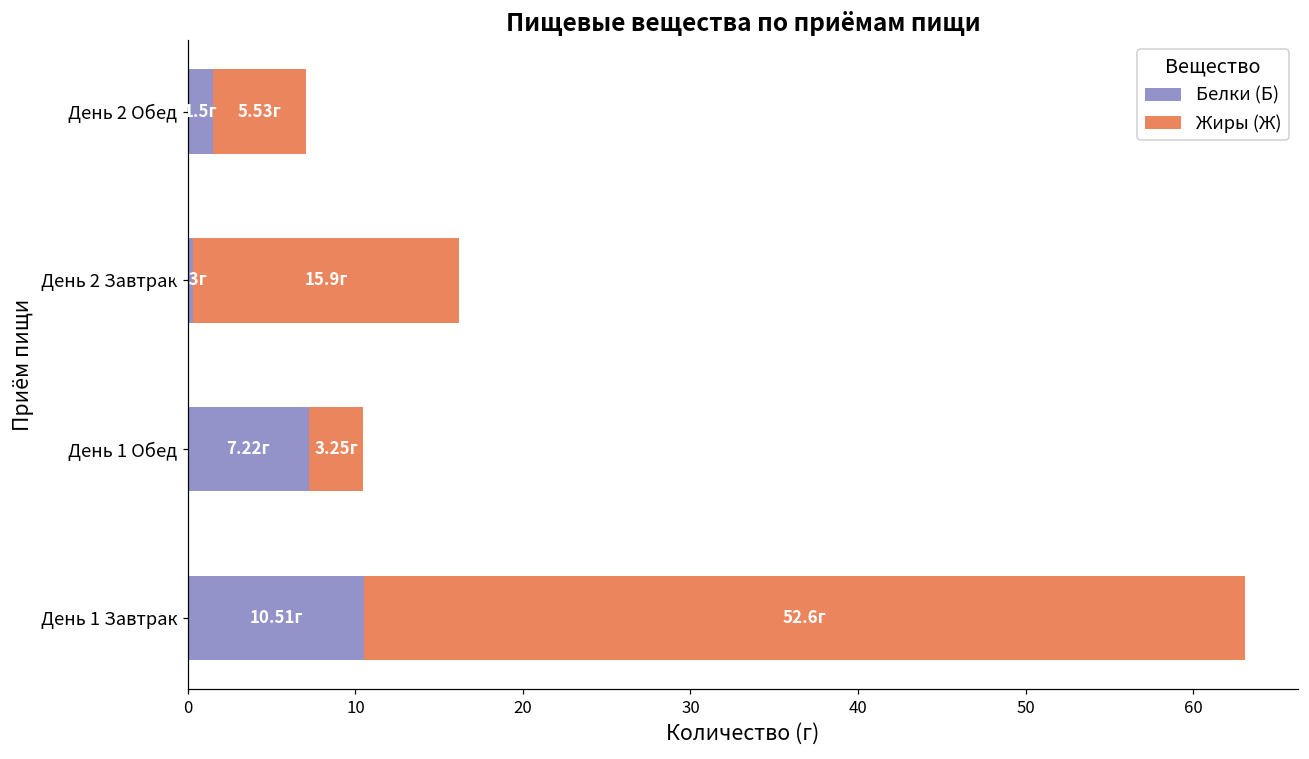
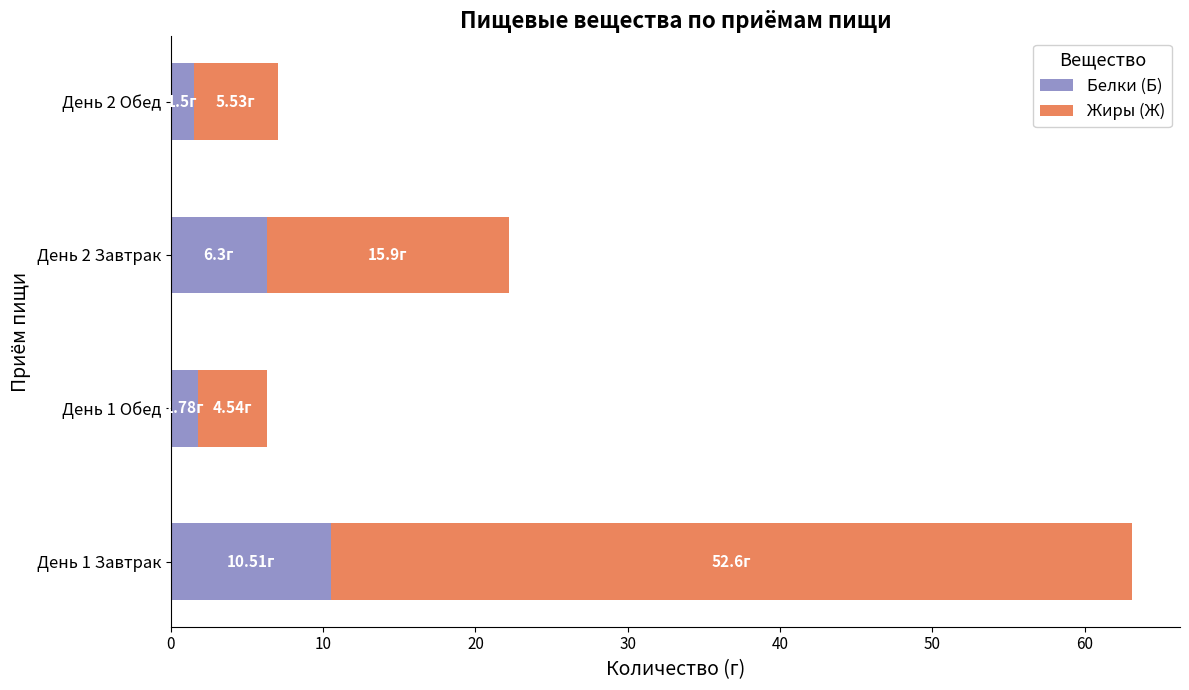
Белки (Б), День 2 Завтрак: 0.3г -> 6.3г
Белки (Б), День 1 Обед: 7.22г -> 1.78г
Жиры (Ж), День 1 Обед: 3.25г -> 4.54г
